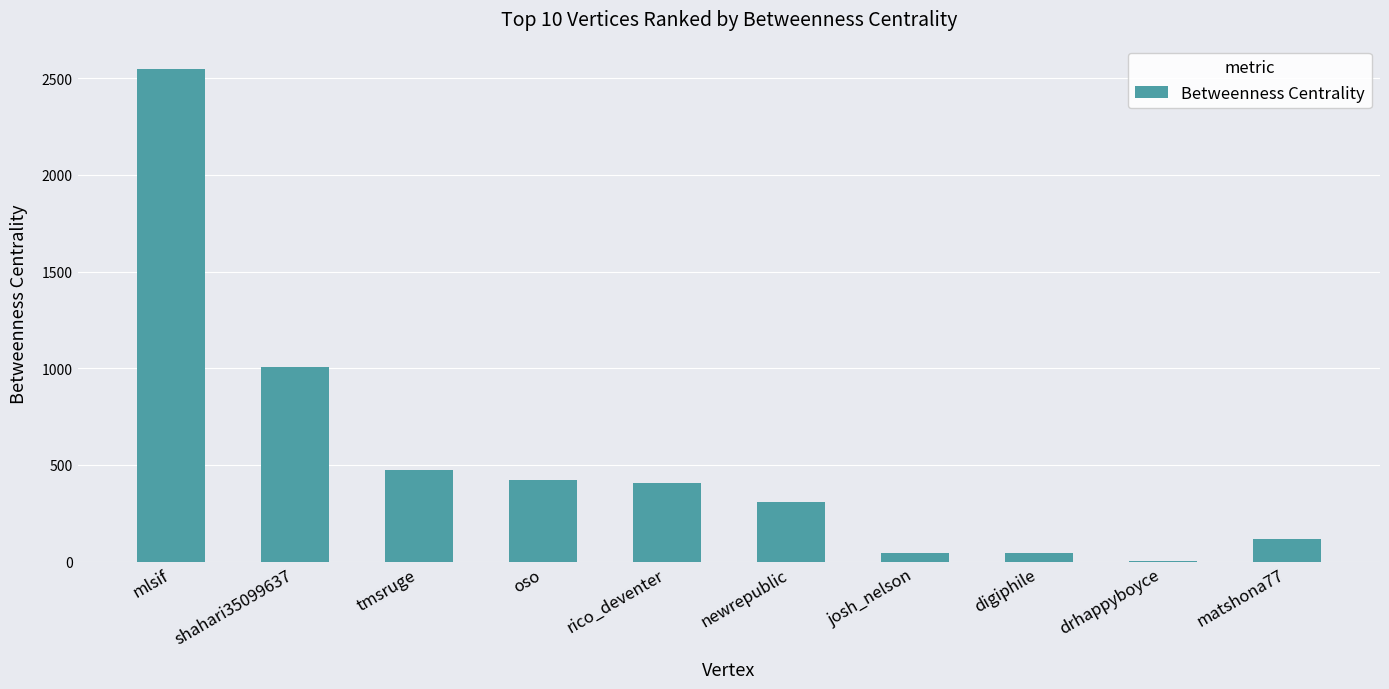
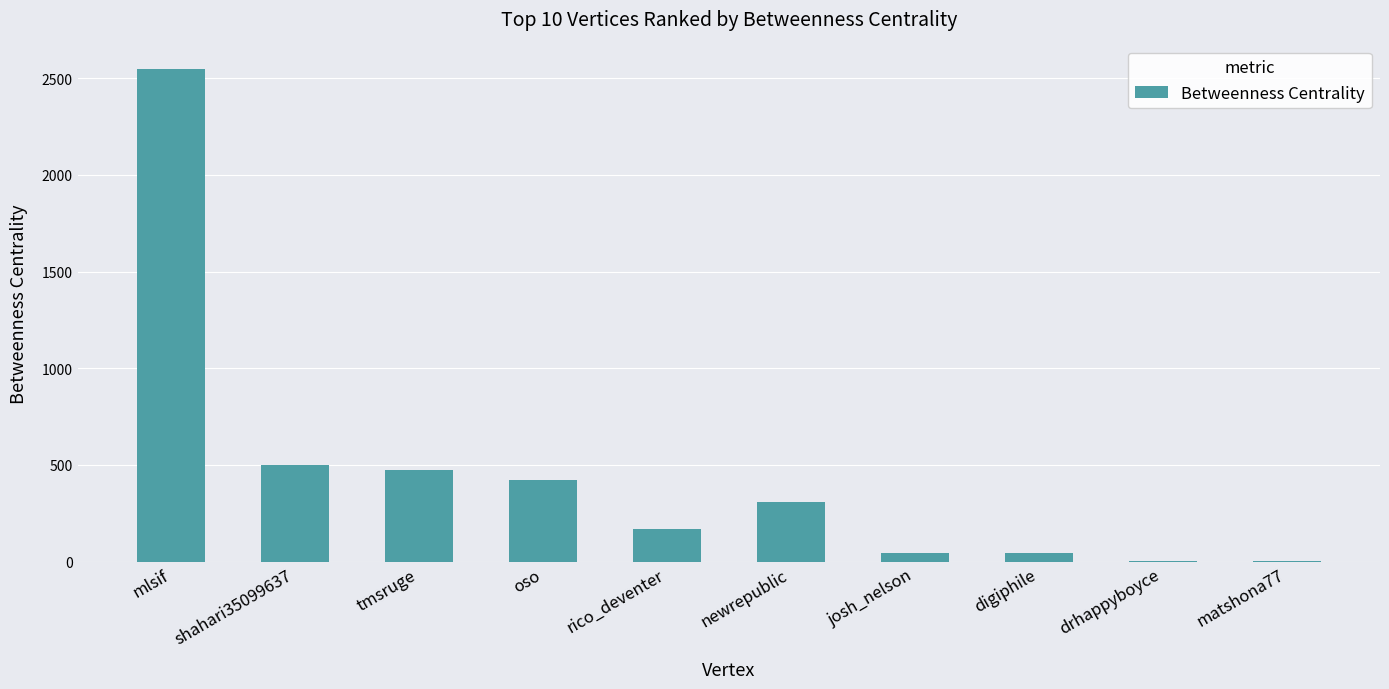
shahari35099637: 1010 -> 500
rico_deventer: 400 -> 170
matshona77: 120 -> 0
